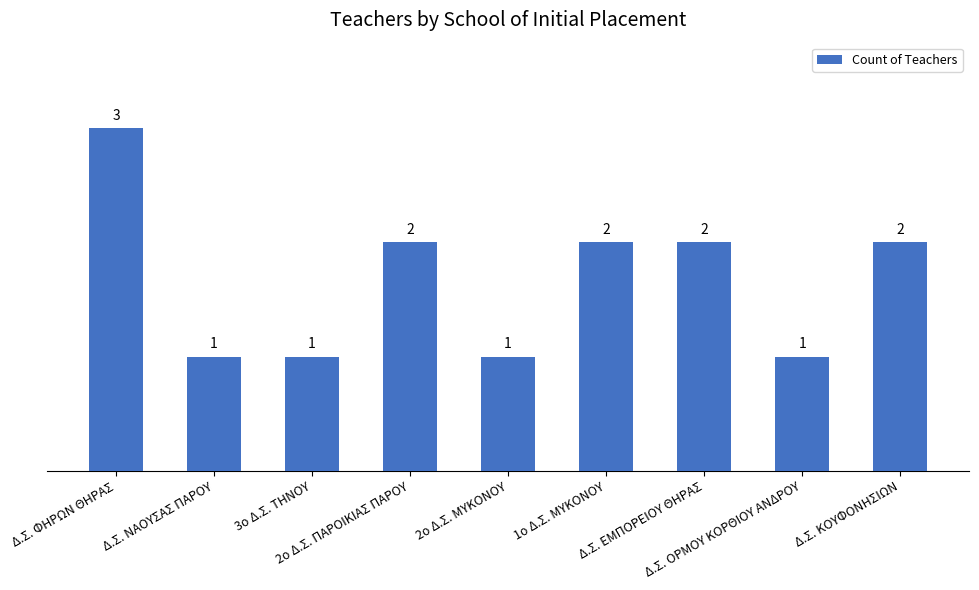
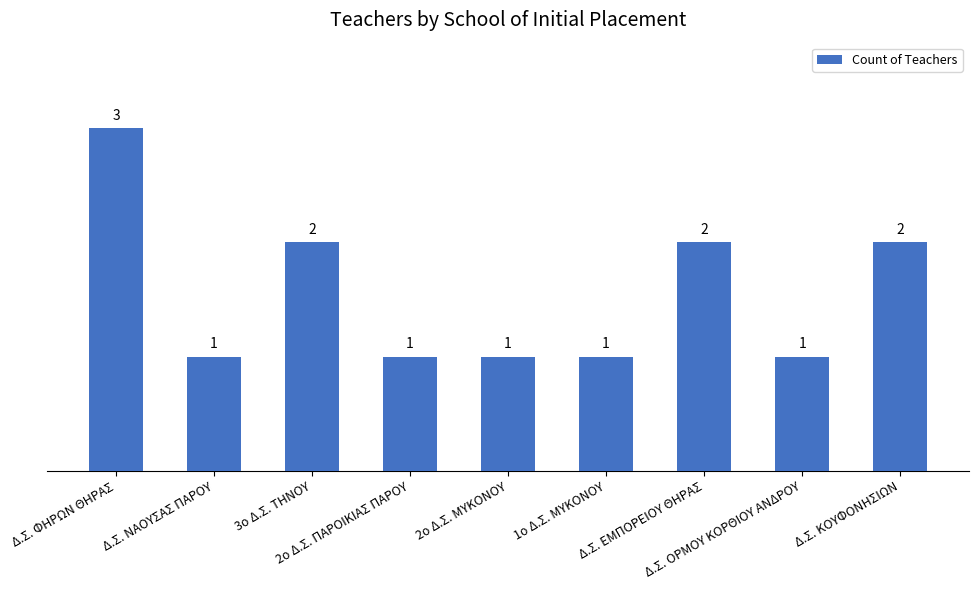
3ο Δ.Σ. ΤΗΝΟΥ: 1 -> 2
2ο Δ.Σ. ΠΑΡΟΙΚΙΑΣ ΠΑΡΟΥ: 2 -> 1
1ο Δ.Σ. ΜΥΚΟΝΟΥ: 2 -> 1
